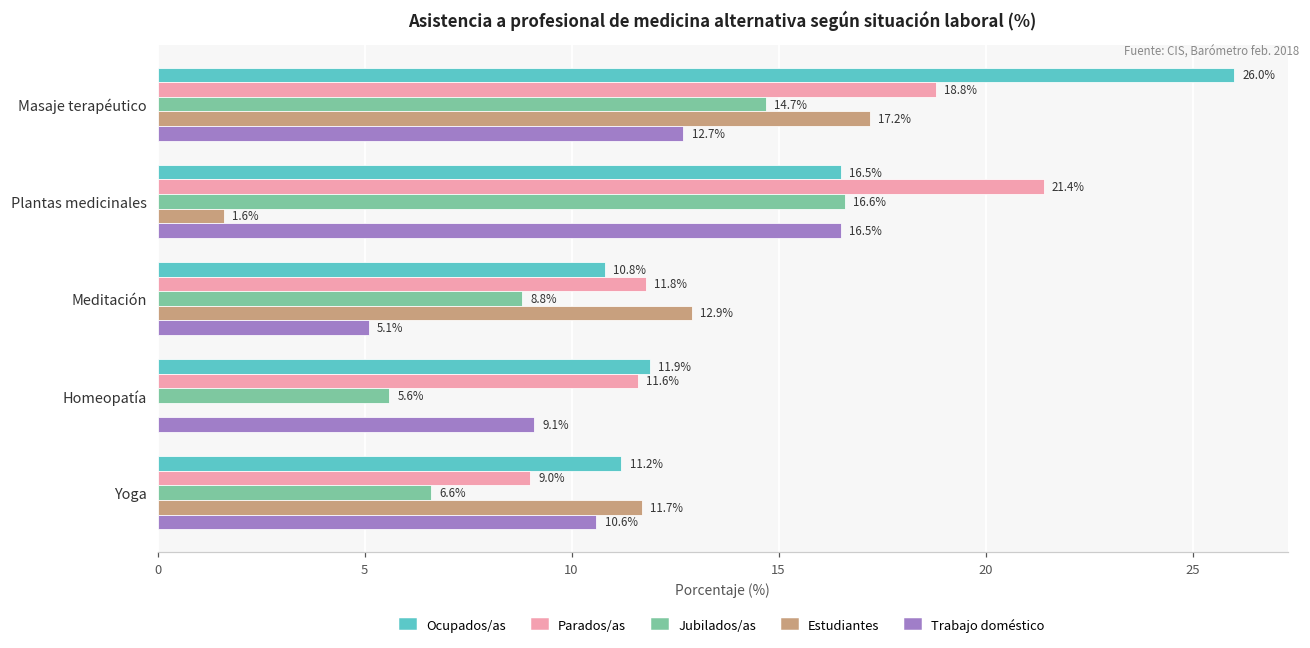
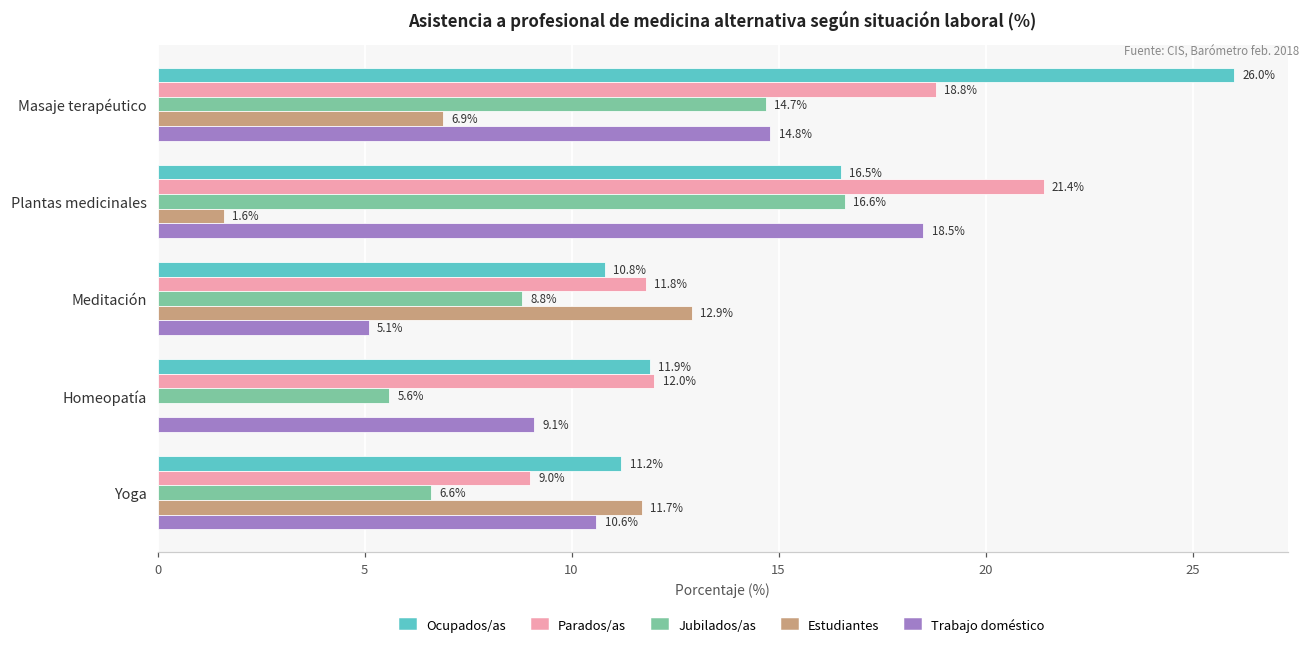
Estudiantes, Masaje terapéutico: 17.2% -> 6.9%
Trabajo doméstico, Masaje terapéutico: 12.7% -> 14.8%
Trabajo doméstico, Plantas medicinales: 16.5% -> 18.5%
Parados/as, Homeopatía: 11.6% -> 12.0%
